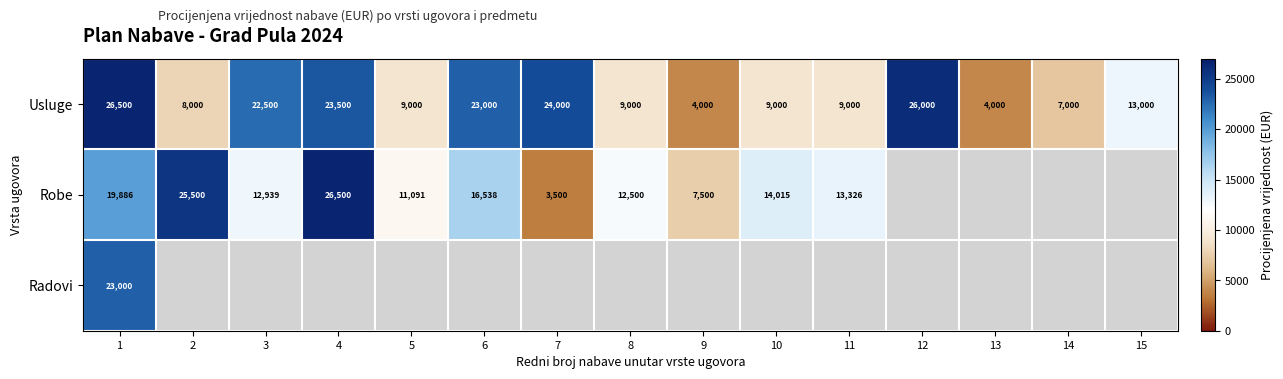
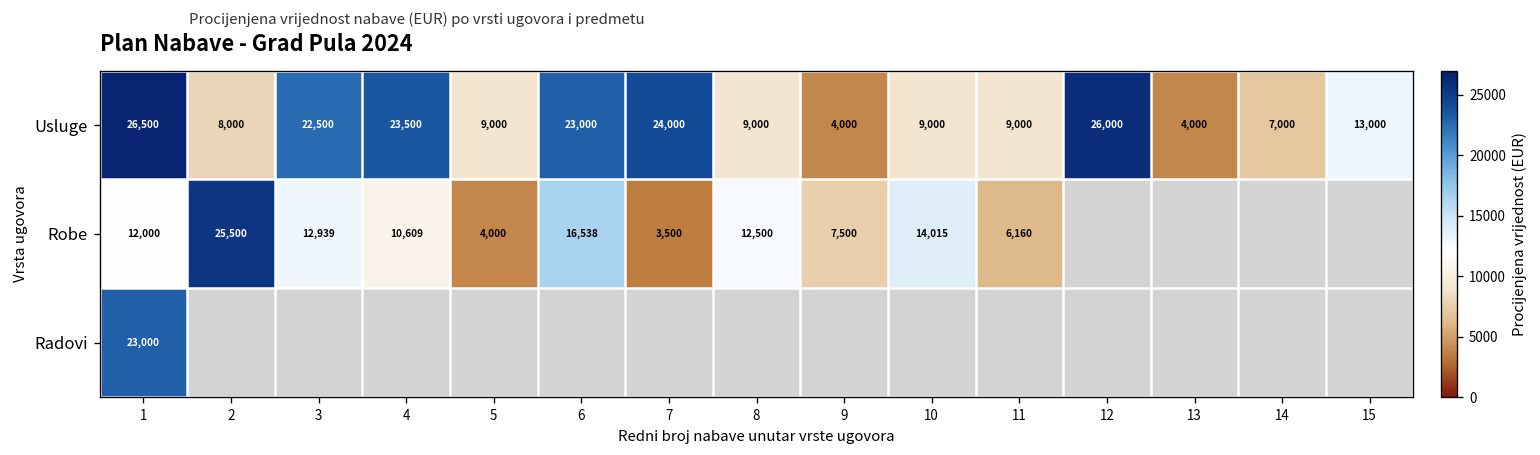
Robe, 1: 19,886 -> 12,000
Robe, 4: 26,500 -> 10,609
Robe, 5: 11,091 -> 4,000
Robe, 11: 13,326 -> 6,160
